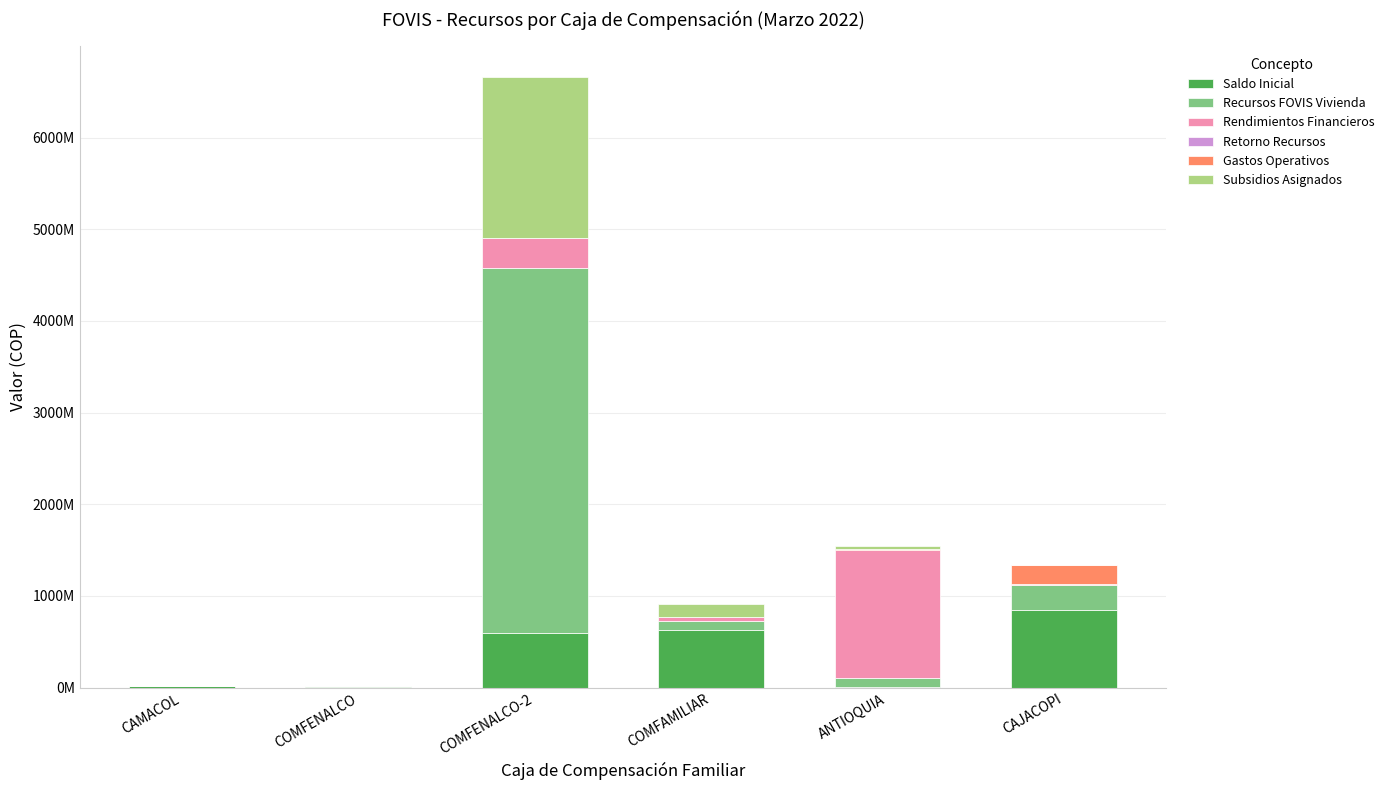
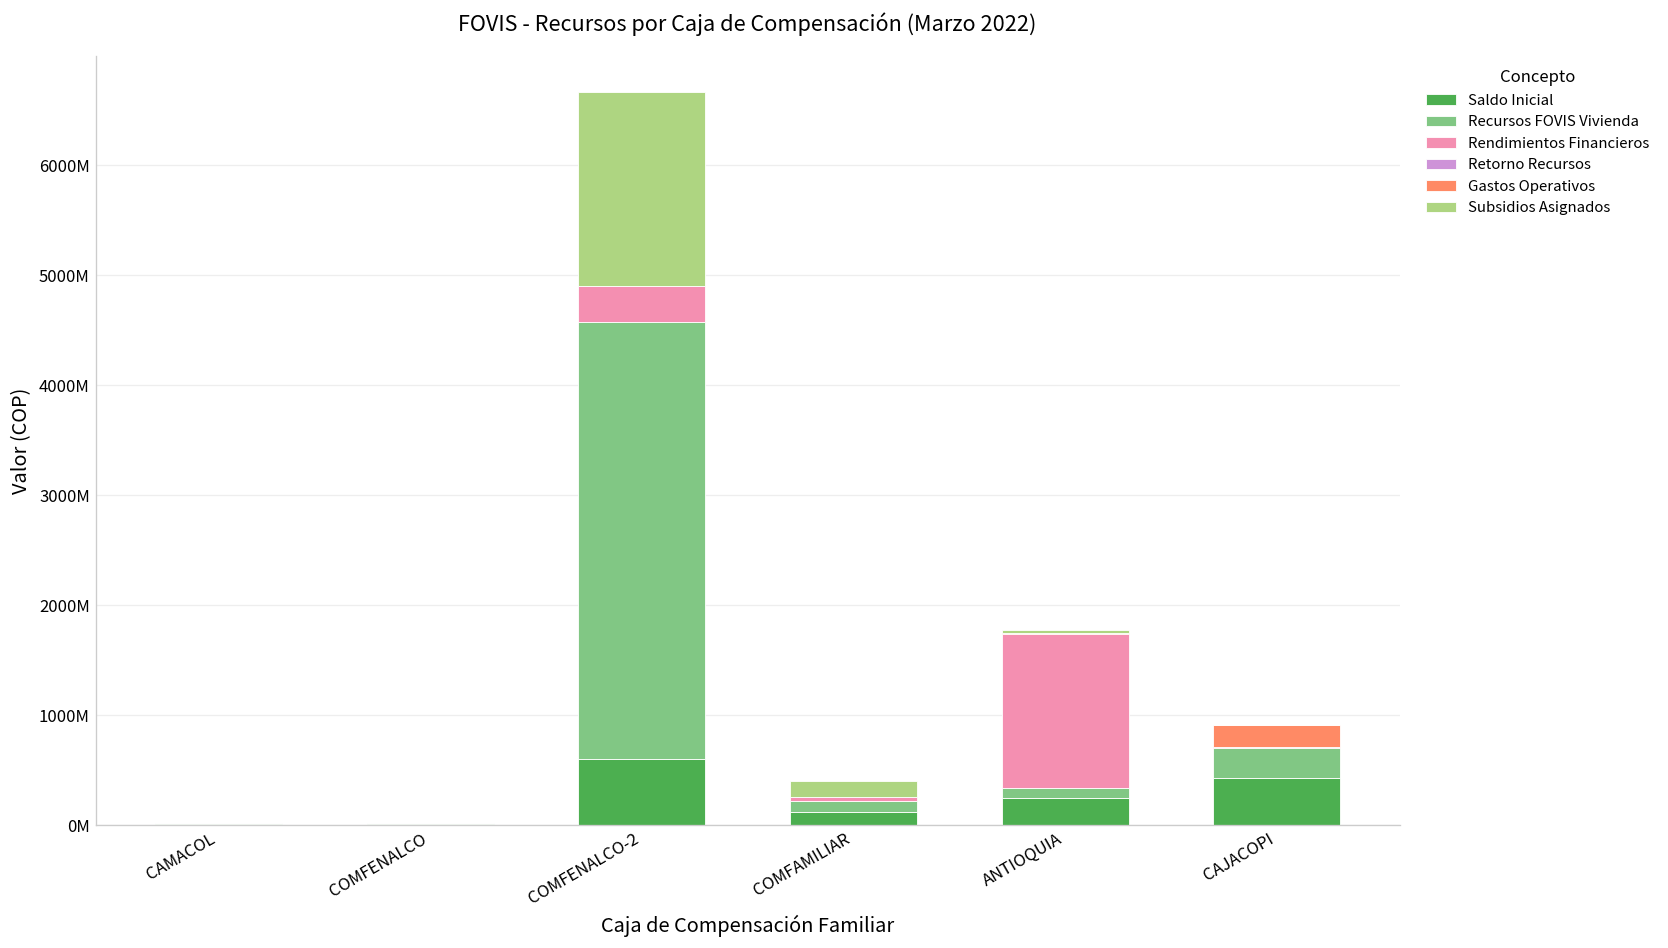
Saldo Inicial, COMFAMILIAR: 600000000 -> 100000000
Saldo Inicial, ANTIOQUIA: 0 -> 200000000
Saldo Inicial, CAJACOPI: 800000000 -> 400000000
